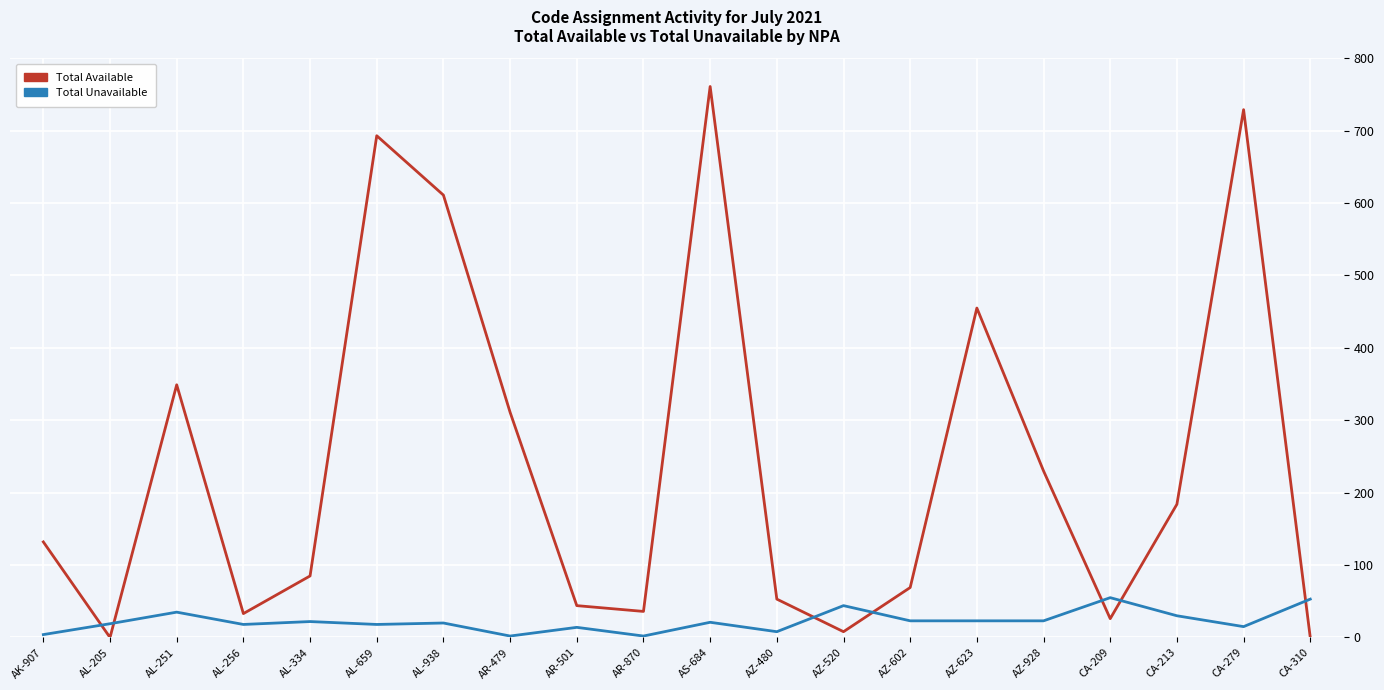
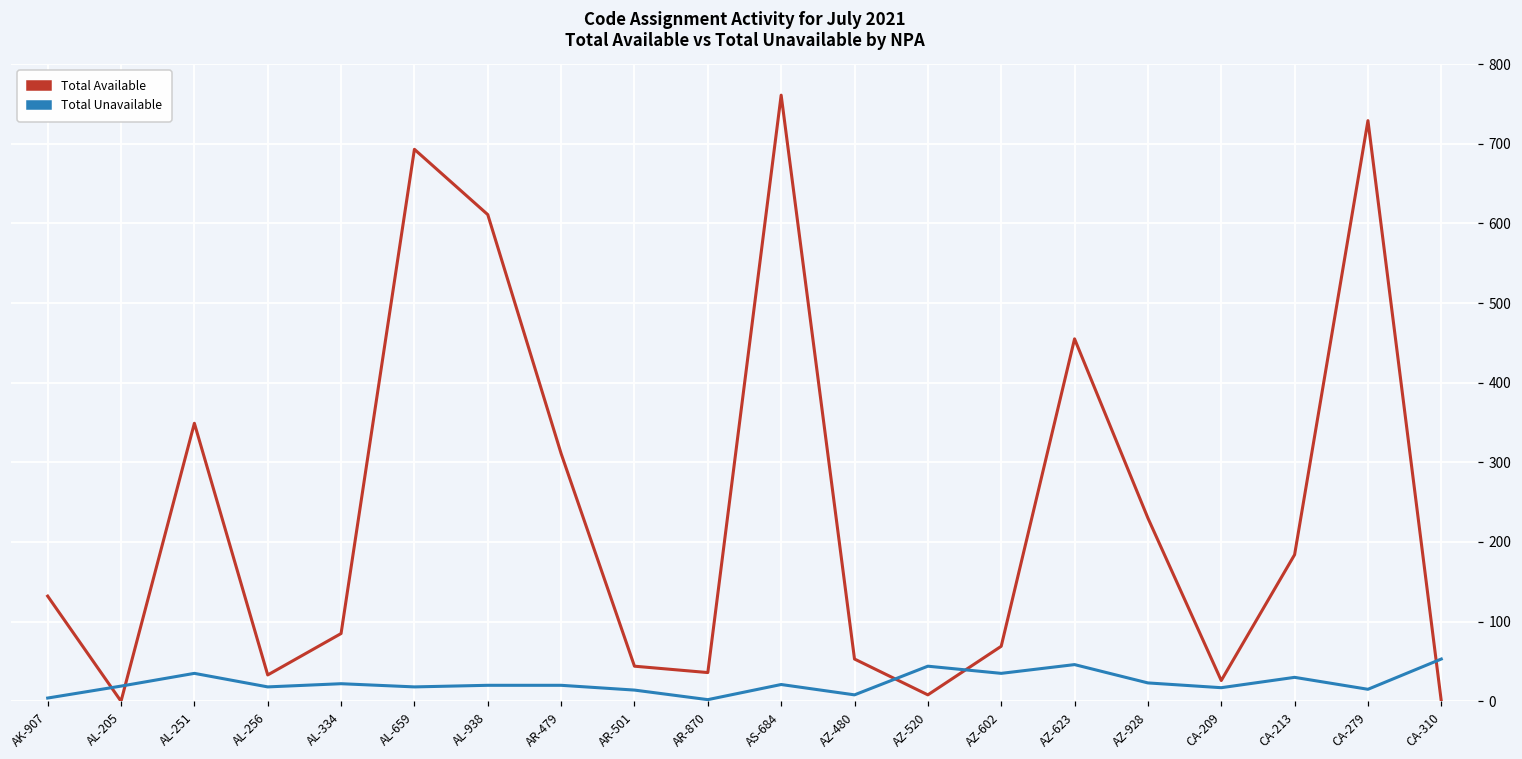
Total Unavailable, AR-479: 0 -> 20
Total Unavailable, AZ-602: 20 -> 40
Total Unavailable, AZ-623: 20 -> 50
Total Unavailable, CA-209: 60 -> 20
